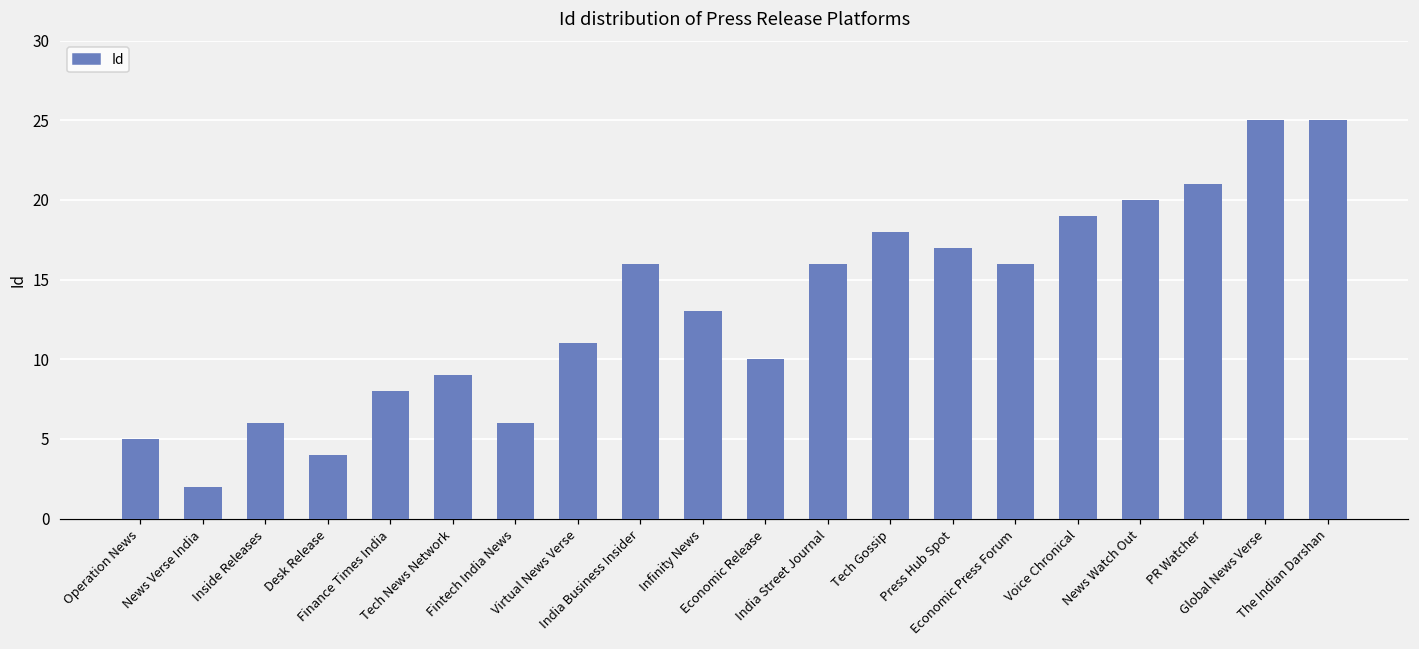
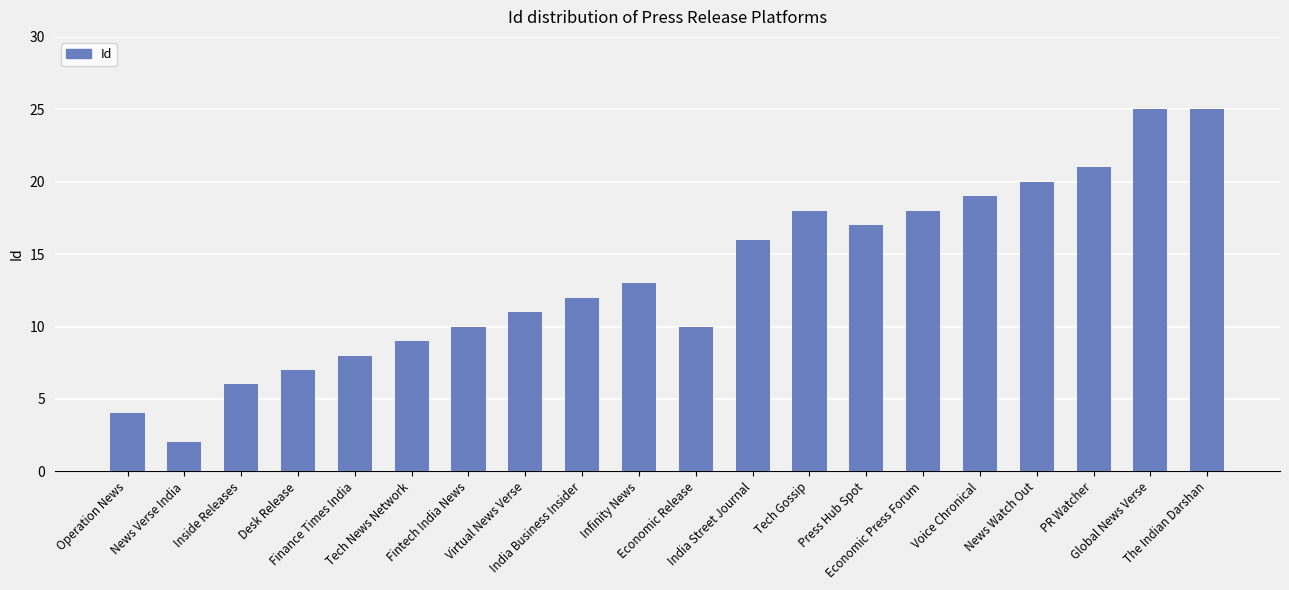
Operation News: 5 -> 4
Desk Release: 4 -> 7
Fintech India News: 6 -> 10
India Business Insider: 16 -> 12
Economic Press Forum: 16 -> 18
